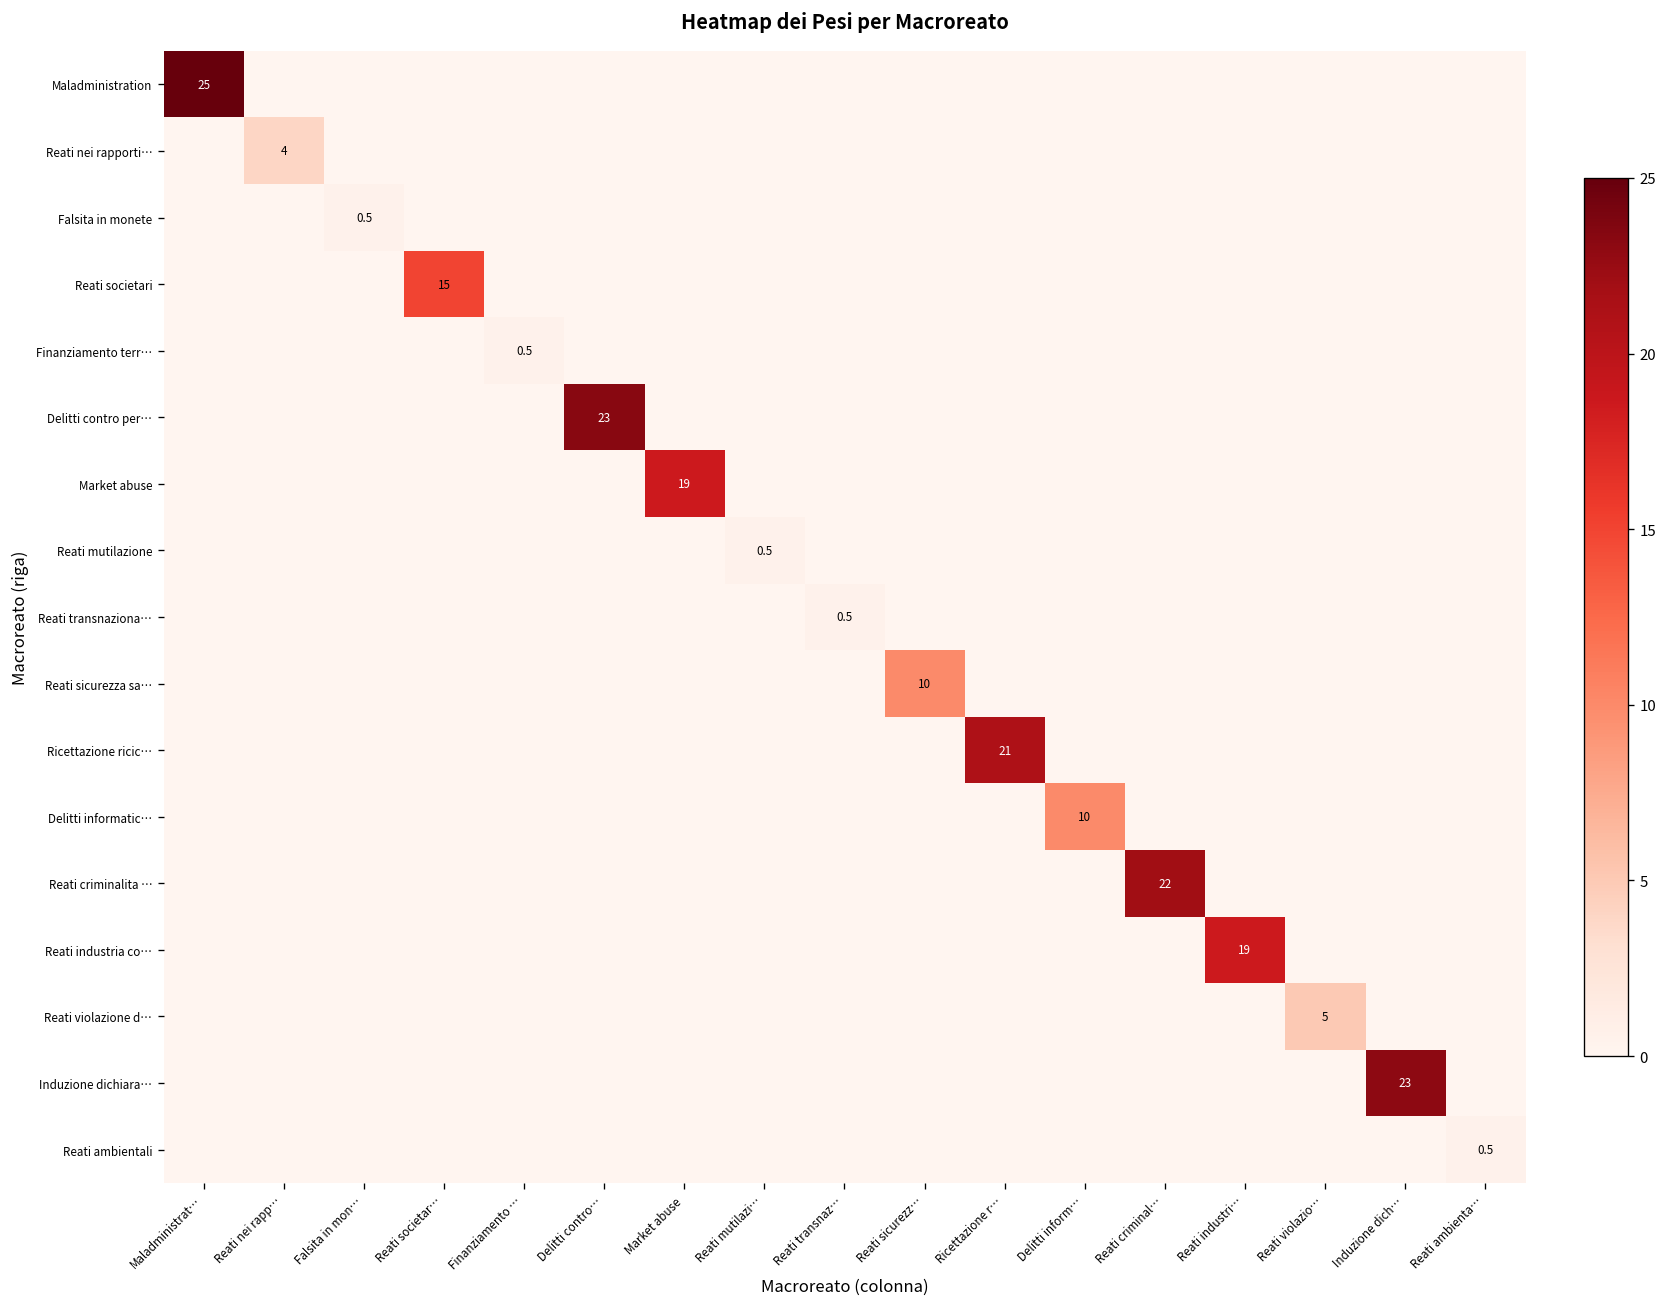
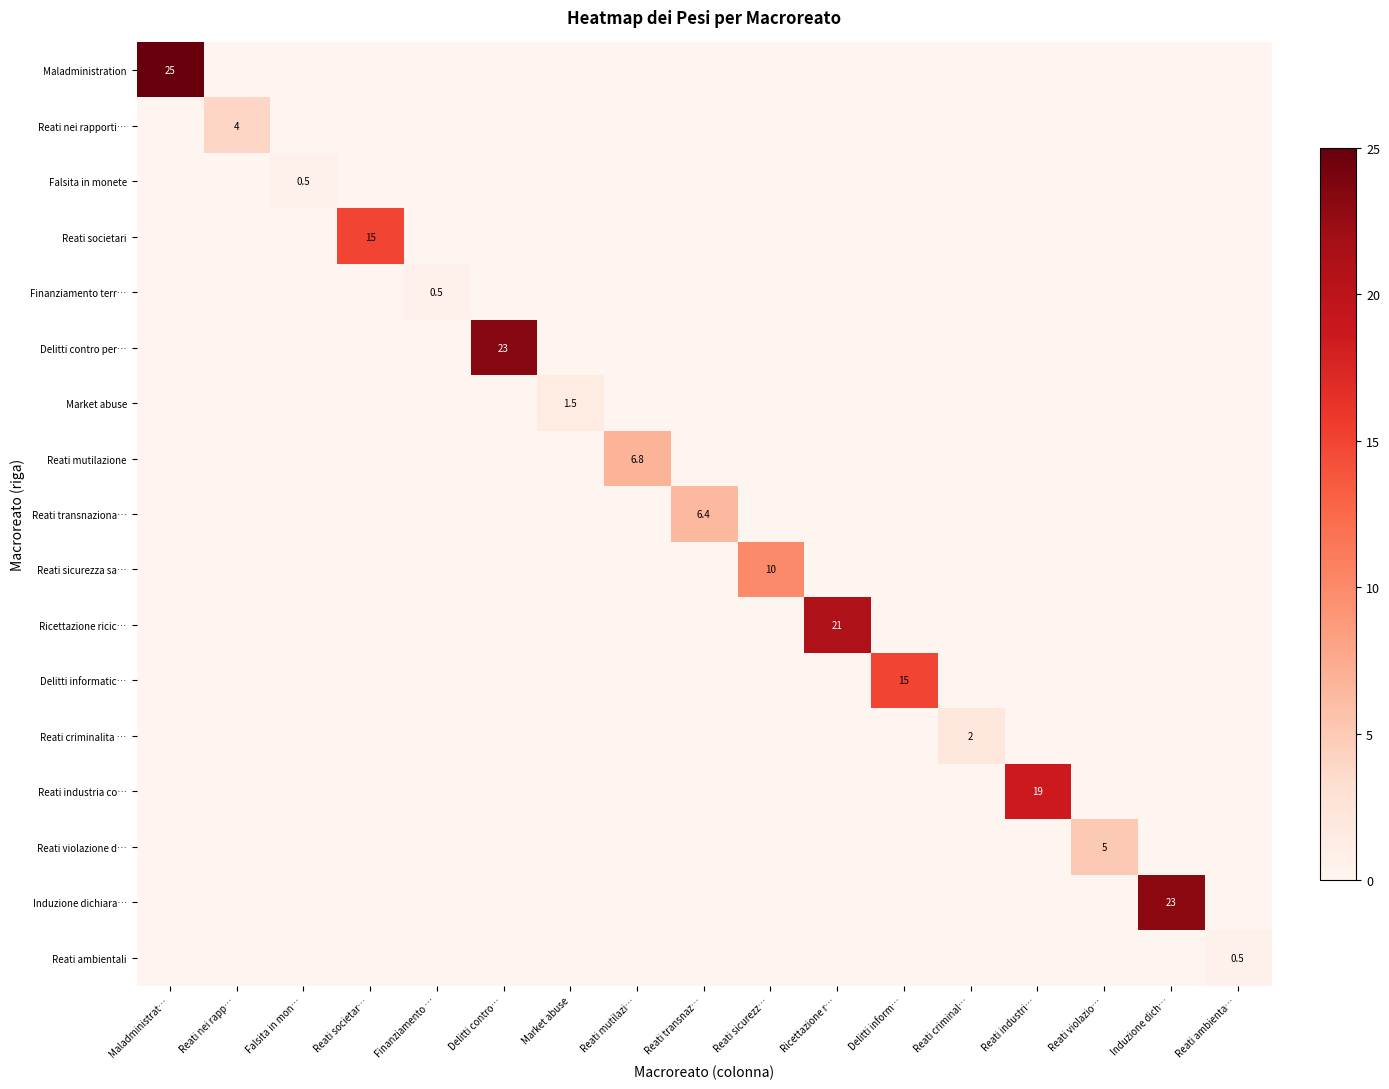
Market abuse, Market abuse: 19 -> 1.5
Reati mutilazione, Reati mutilazi…: 0.5 -> 6.8
Reati transnaziona…, Reati transnaz…: 0.5 -> 6.4
Delitti informatic…, Delitti inform…: 10 -> 15
Reati criminalita …, Reati criminal…: 22 -> 2
